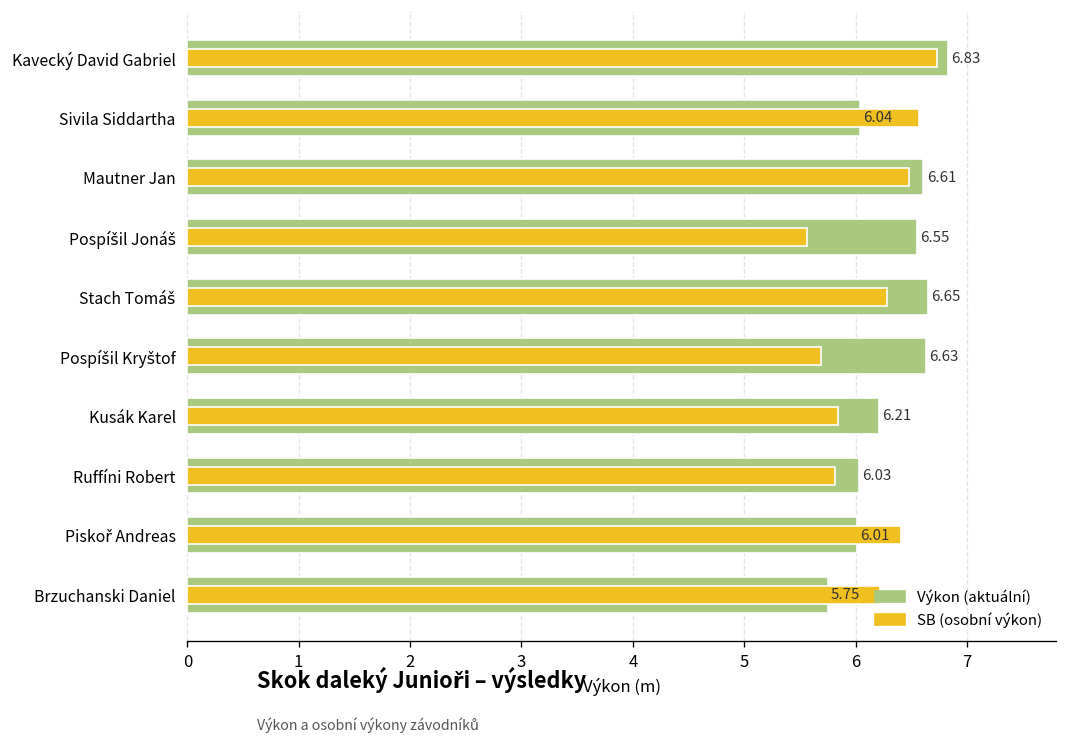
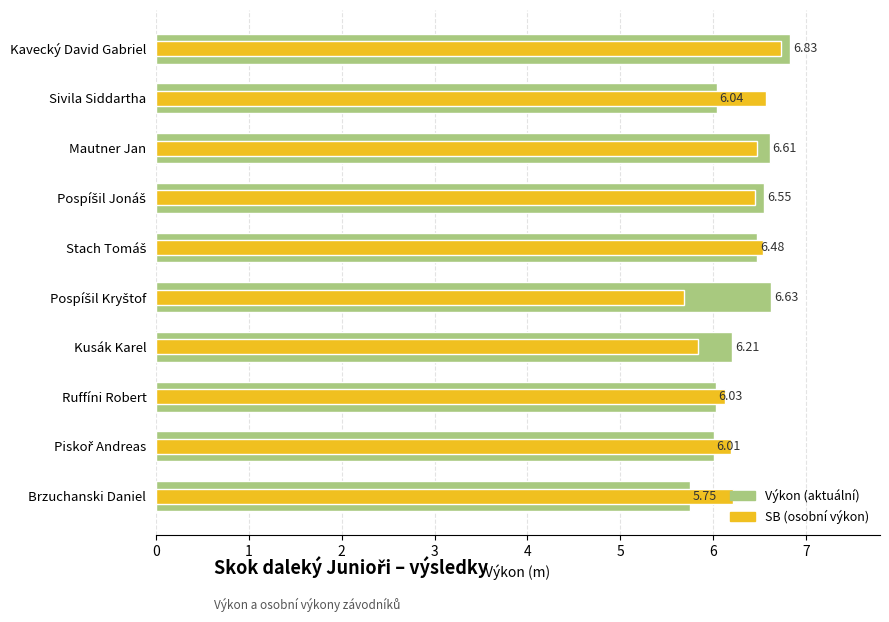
SB (osobní výkon), Pospíšil Jonáš: 5.6 -> 6.5
SB (osobní výkon), Stach Tomáš: 6.3 -> 6.5
Výkon (aktuální), Stach Tomáš: 6.65 -> 6.48
SB (osobní výkon), Ruffíni Robert: 5.8 -> 6.1
SB (osobní výkon), Piskoř Andreas: 6.4 -> 6.2
